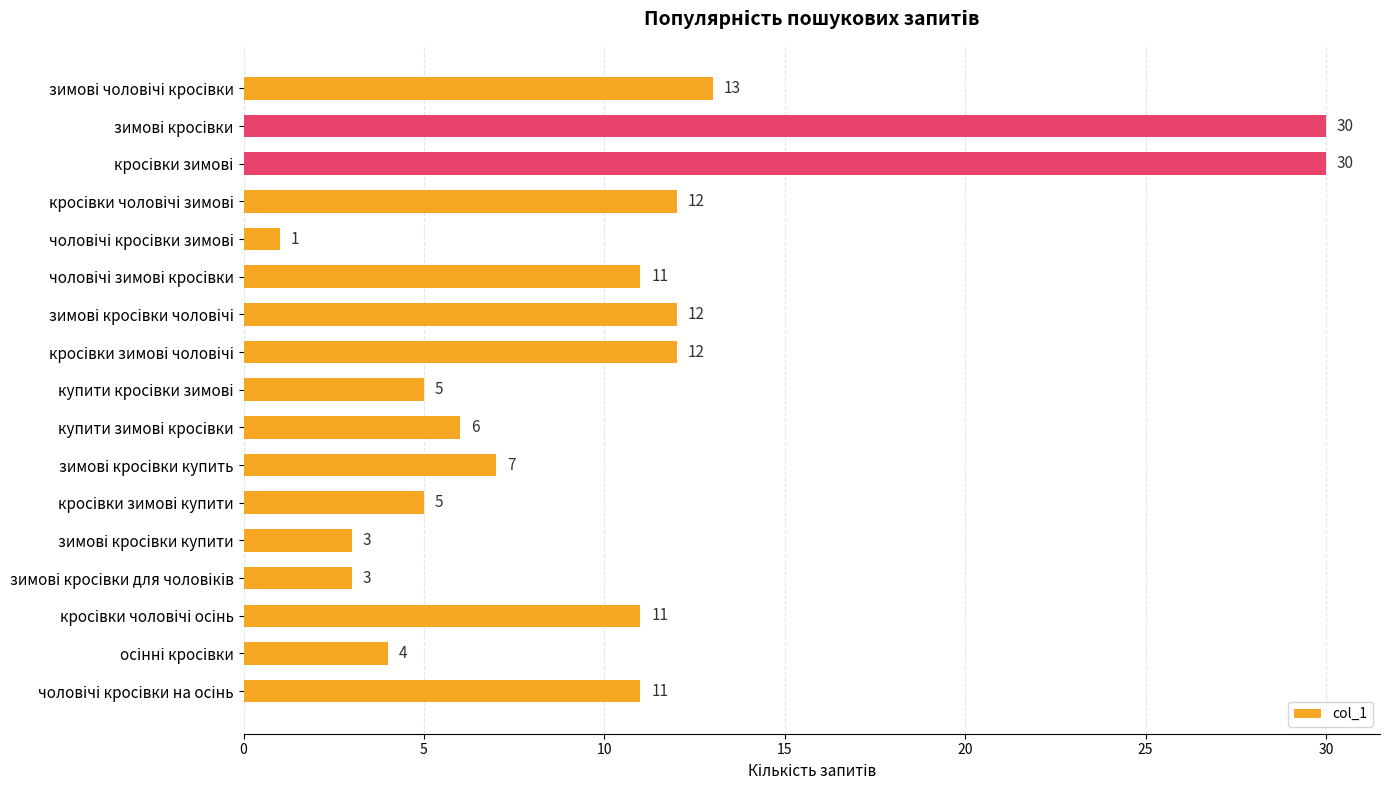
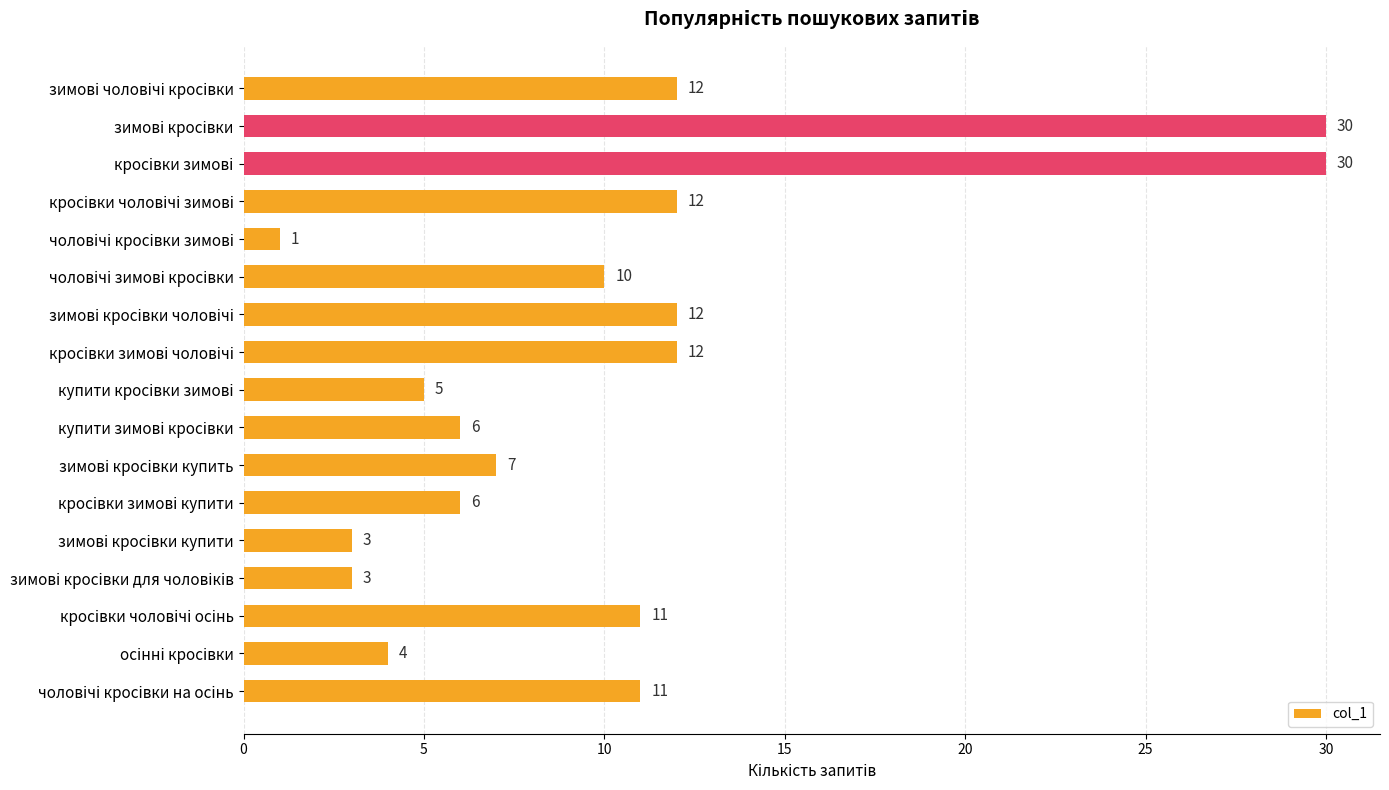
зимові чоловічі кросівки: 13 -> 12
чоловічі зимові кросівки: 11 -> 10
кросівки зимові купити: 5 -> 6
